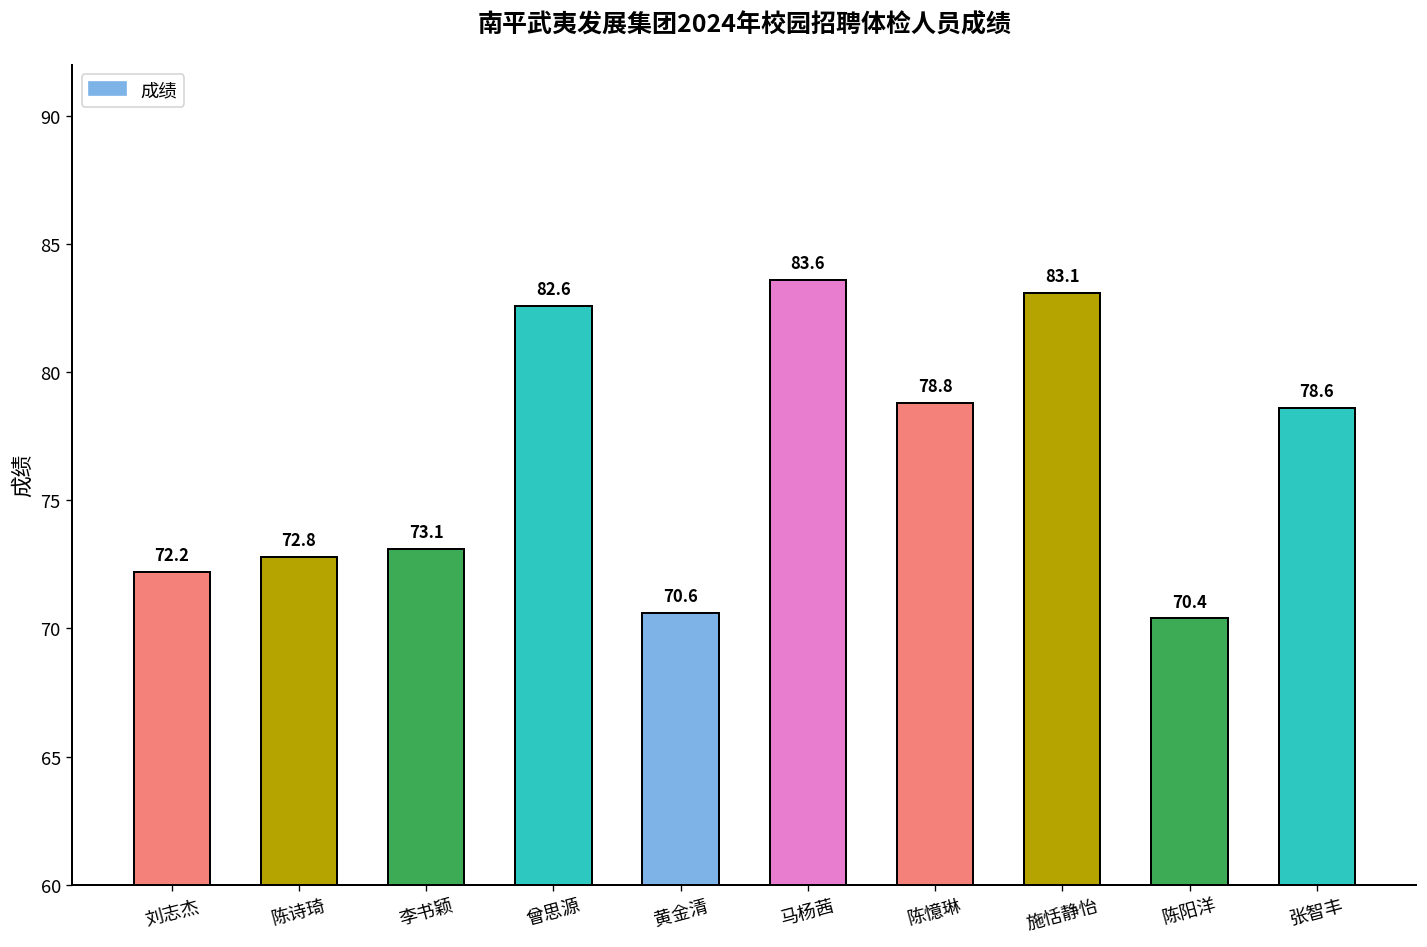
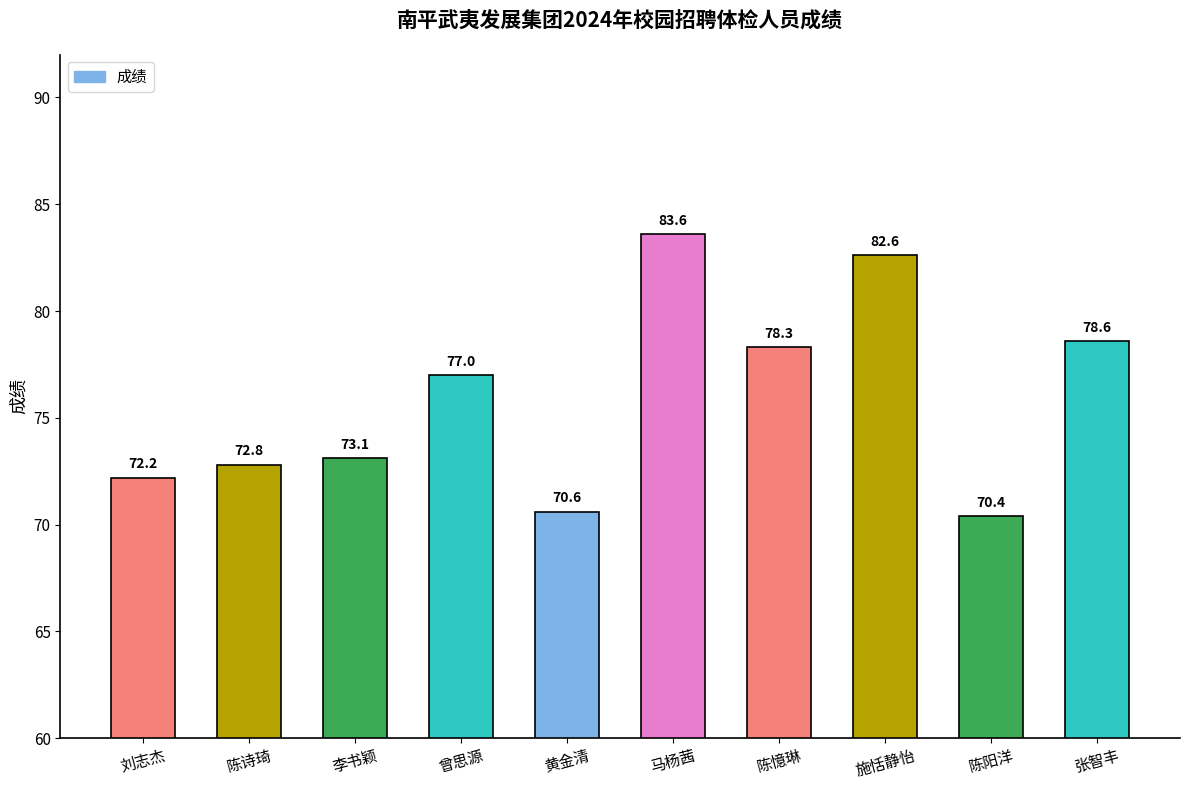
曾思源: 82.6 -> 77.0
陈憶琳: 78.8 -> 78.3
施恬静怡: 83.1 -> 82.6
